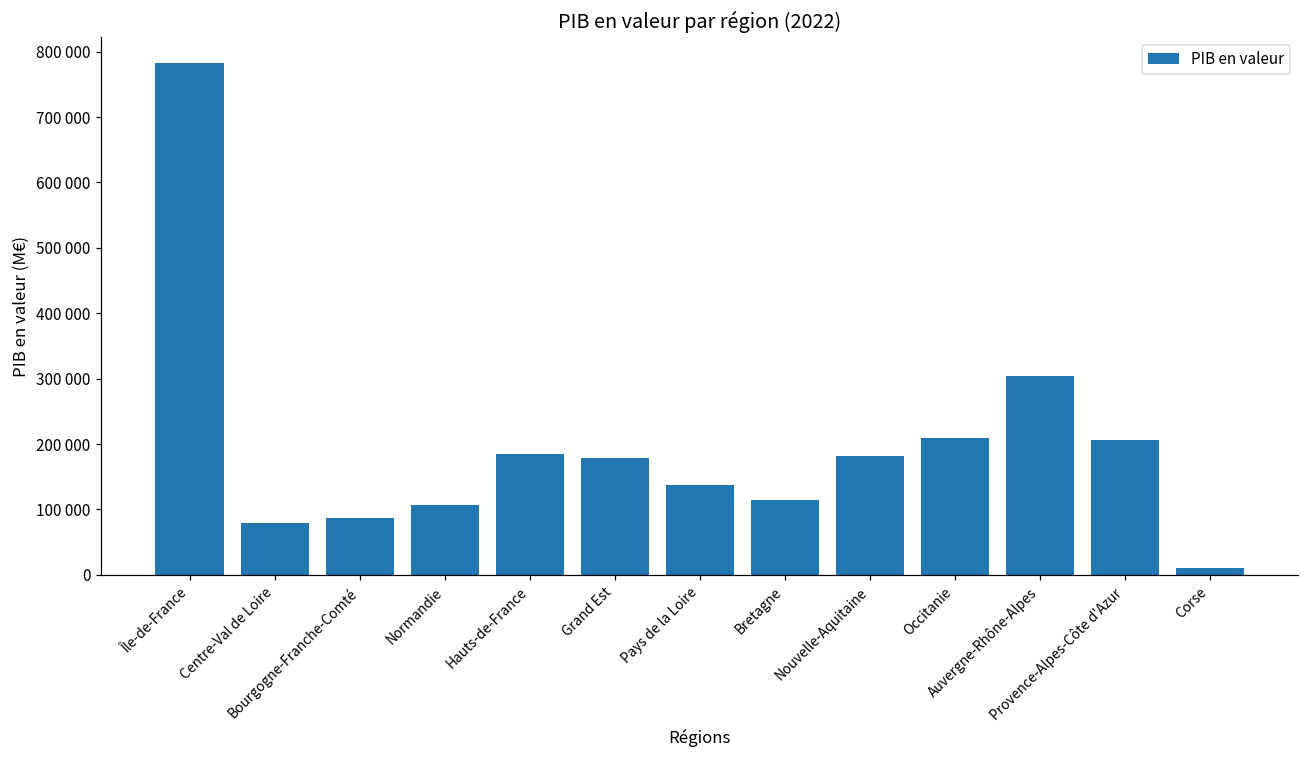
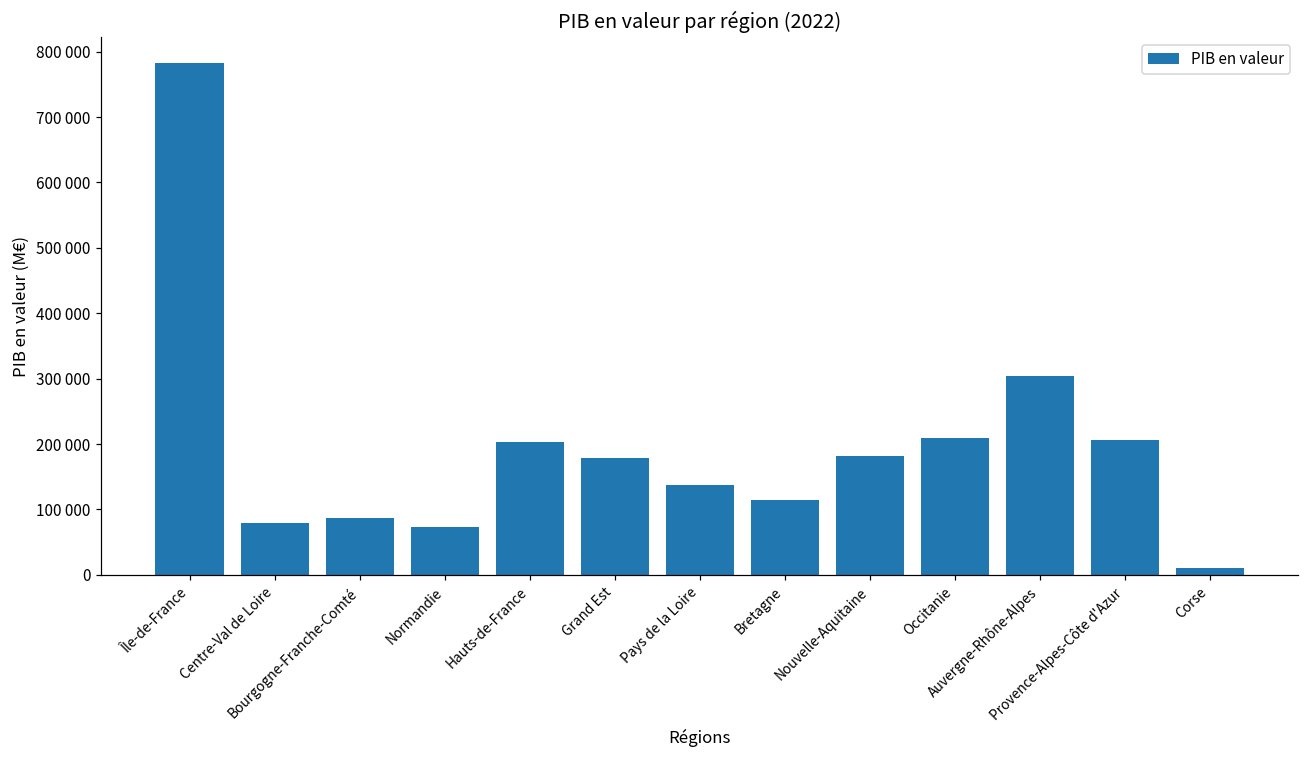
Normandie: 110000 -> 70000
Hauts-de-France: 190000 -> 200000
